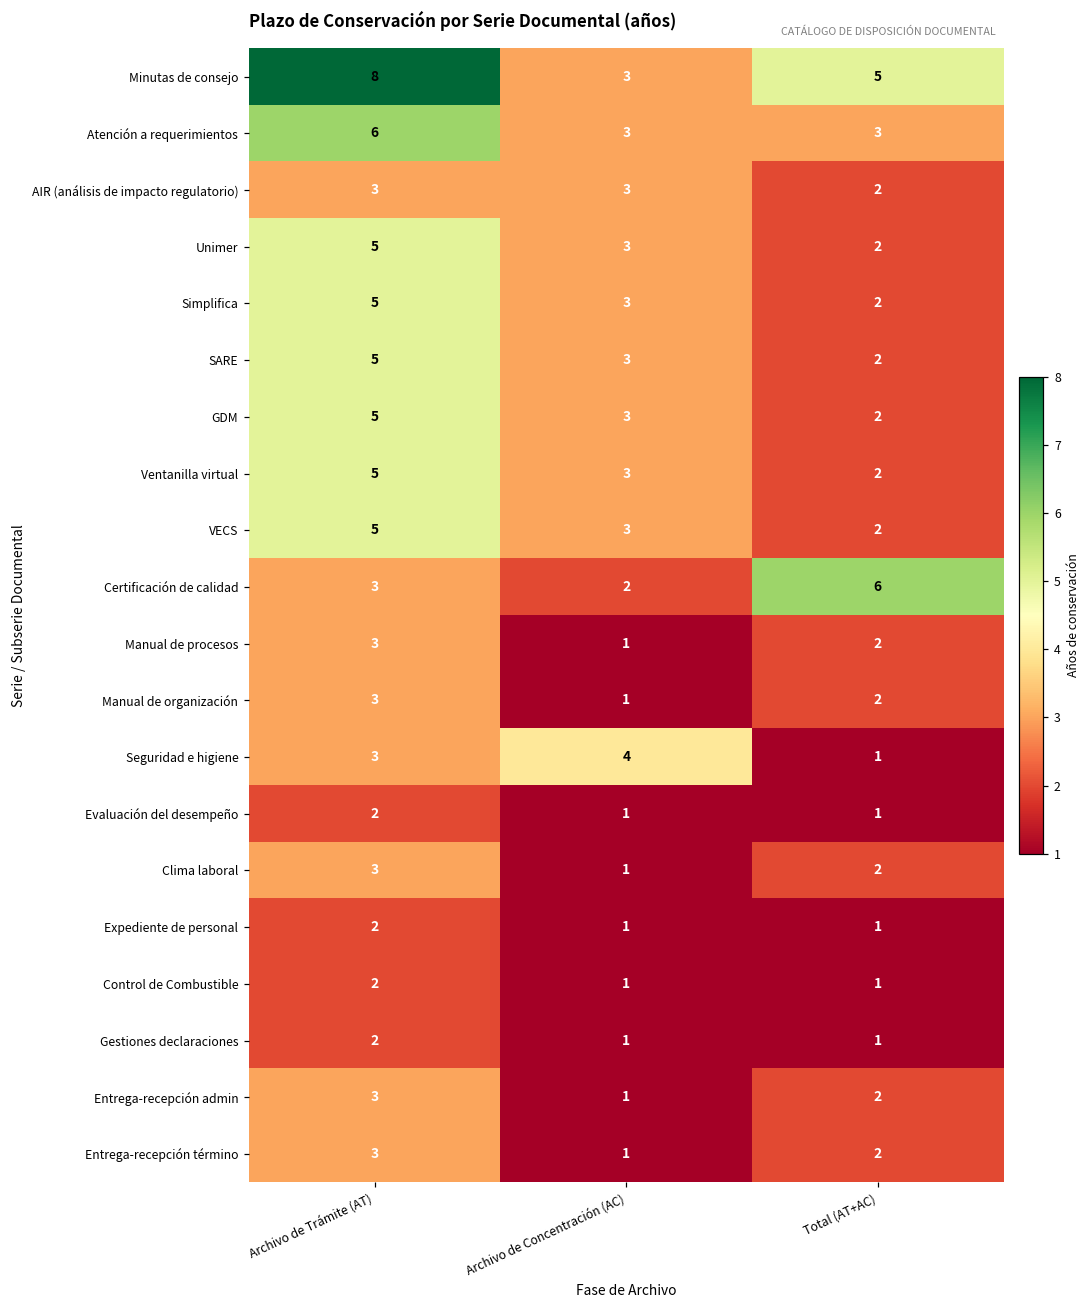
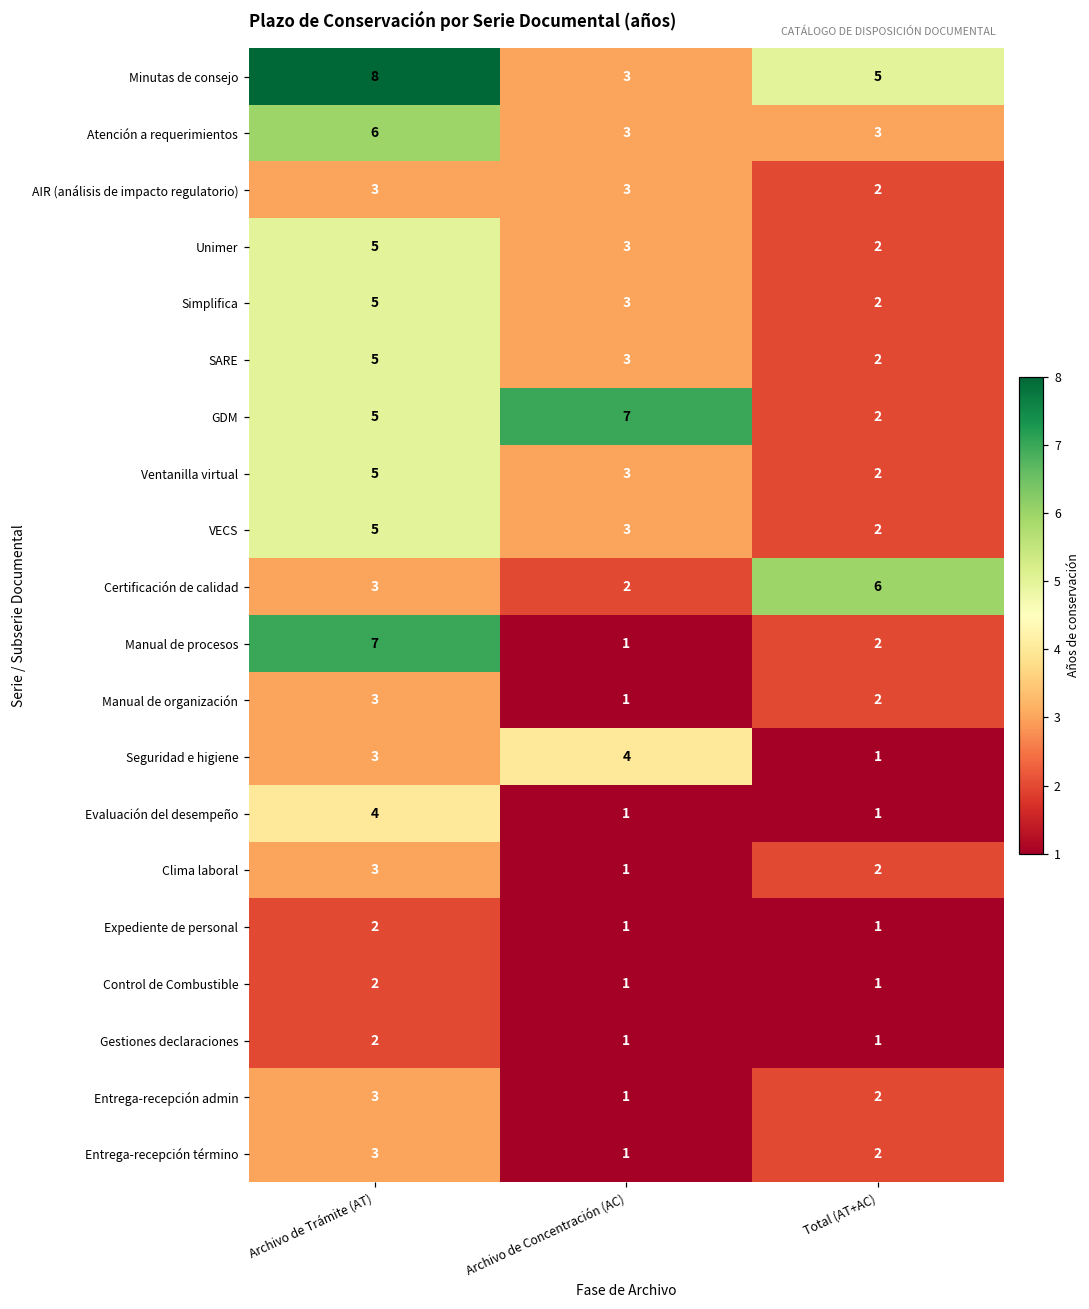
GDM, Archivo de Concentración (AC): 3 -> 7
Manual de procesos, Archivo de Trámite (AT): 3 -> 7
Evaluación del desempeño, Archivo de Trámite (AT): 2 -> 4
